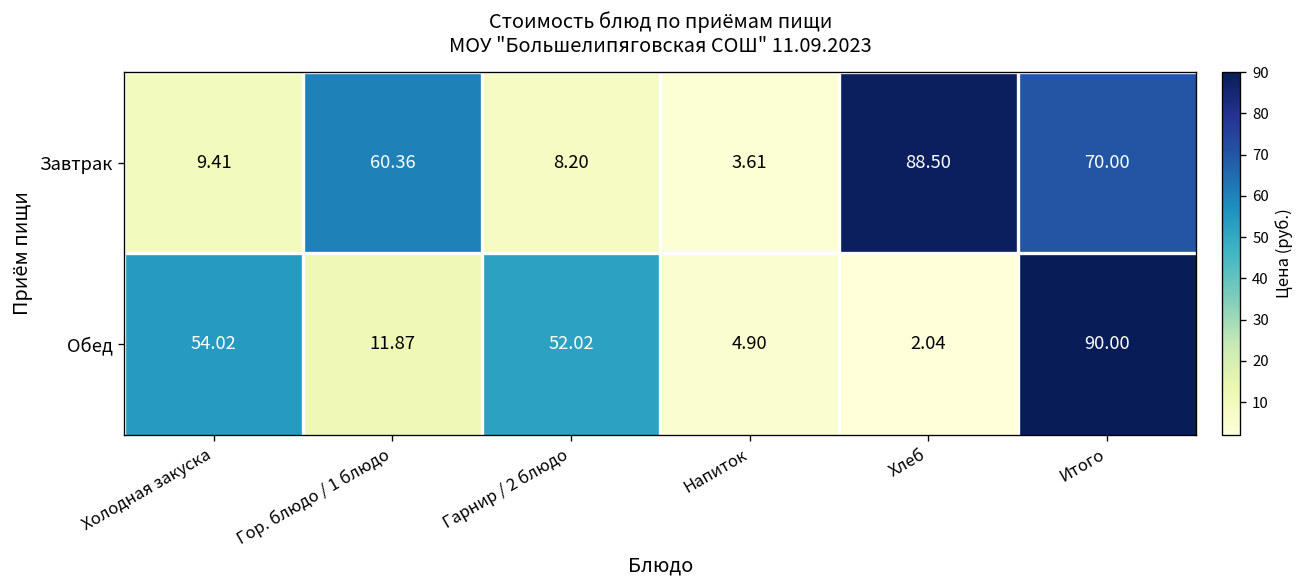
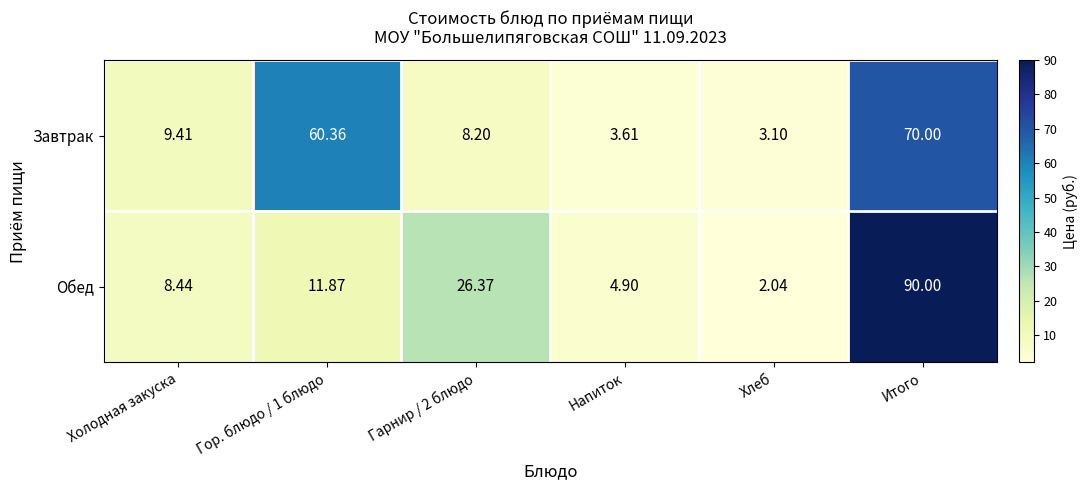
Завтрак, Хлеб: 88.50 -> 3.10
Обед, Холодная закуска: 54.02 -> 8.44
Обед, Гарнир / 2 блюдо: 52.02 -> 26.37
